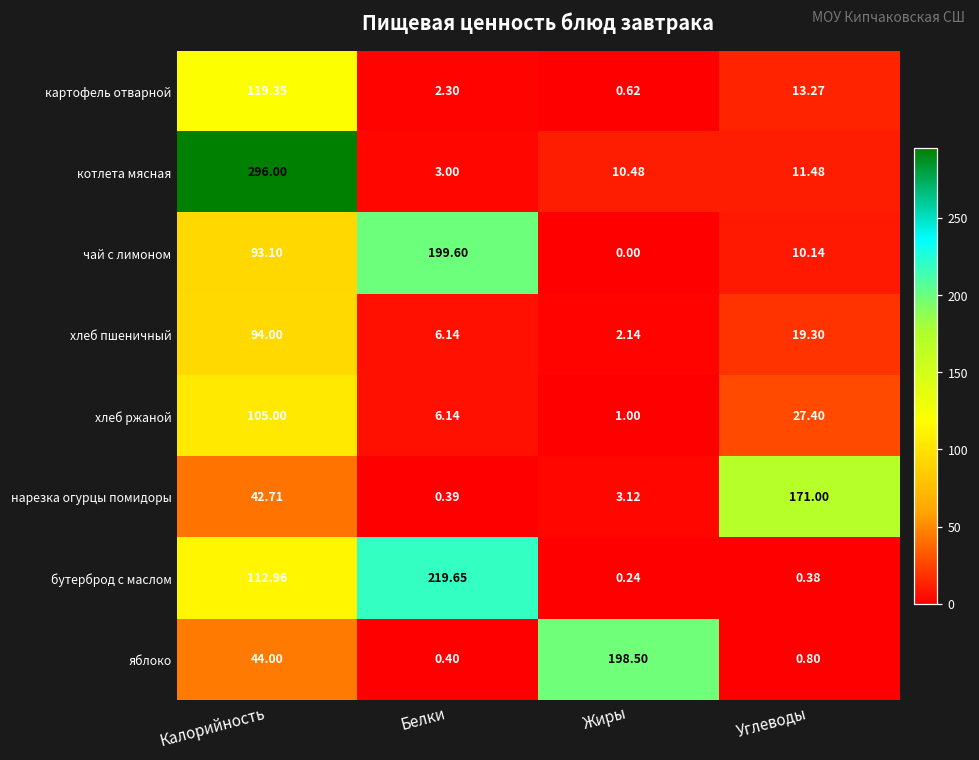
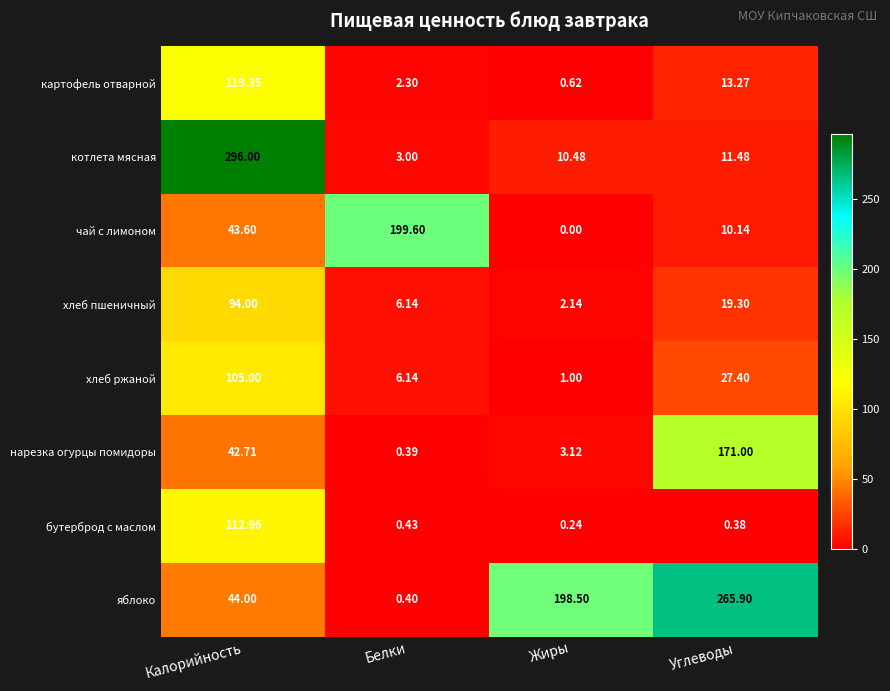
чай с лимоном, Калорийность: 93.10 -> 43.60
бутерброд с маслом, Белки: 219.65 -> 0.43
яблоко, Углеводы: 0.80 -> 265.90
